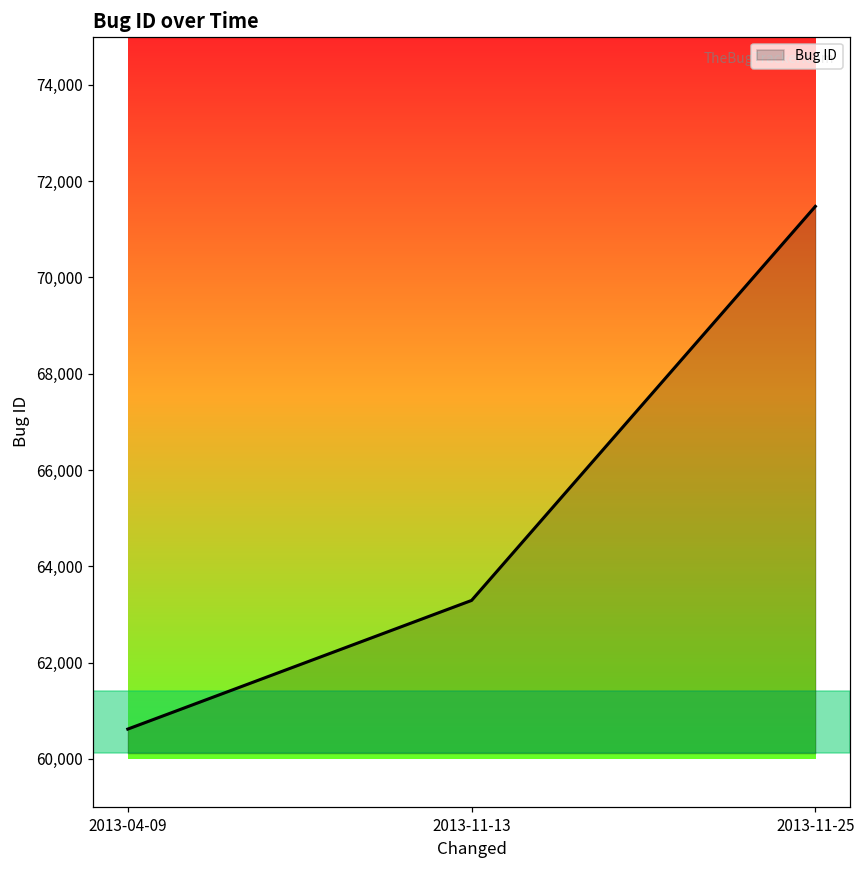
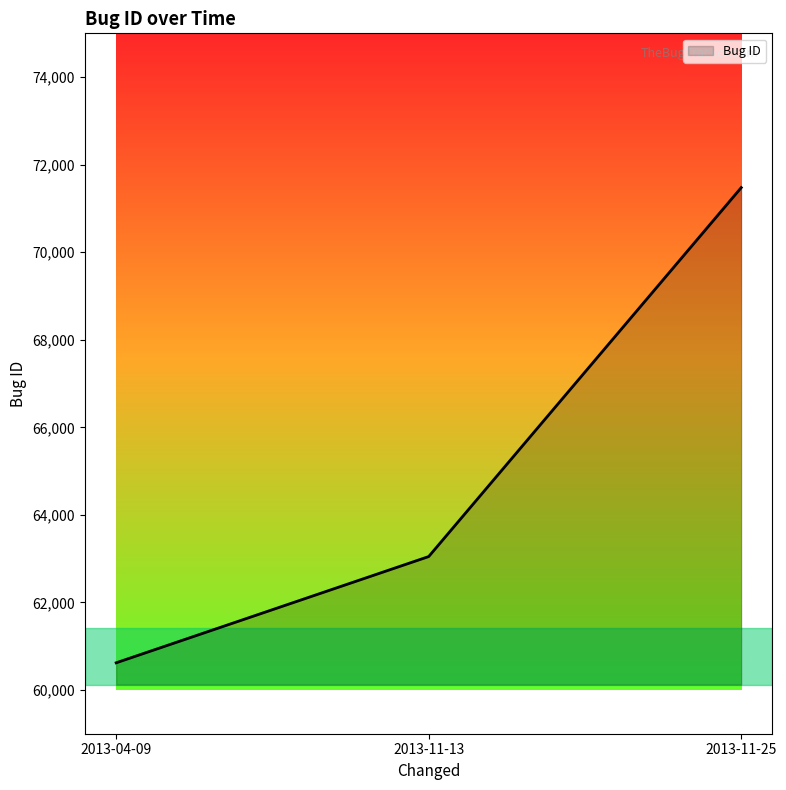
2013-11-13: 63,300 -> 63,000
